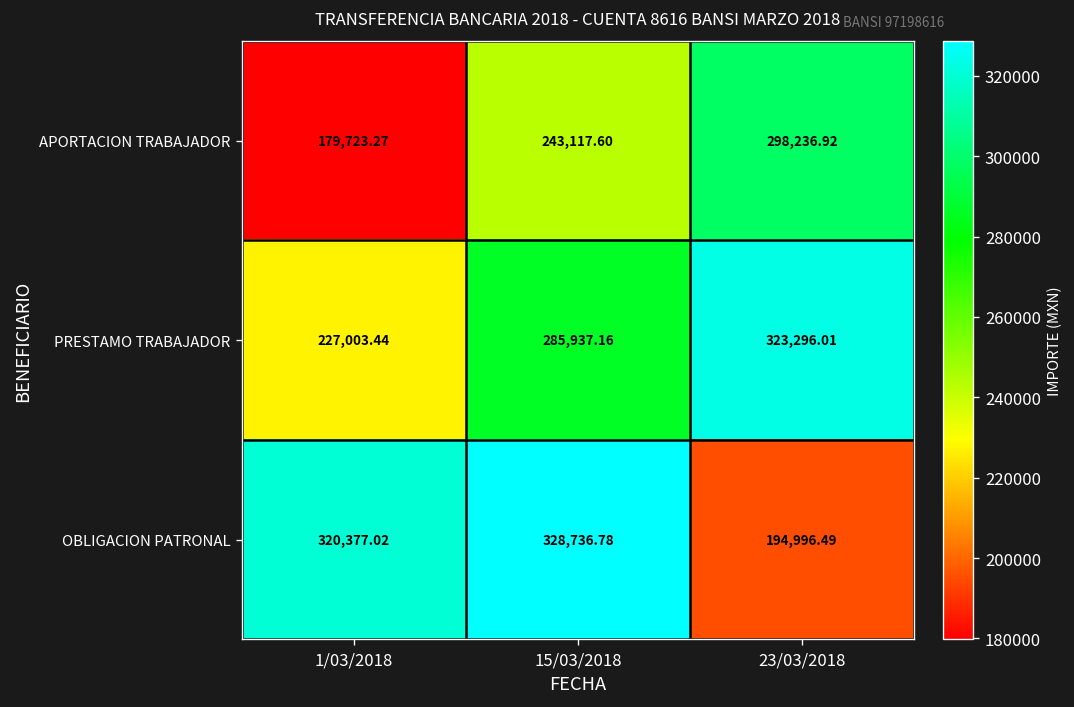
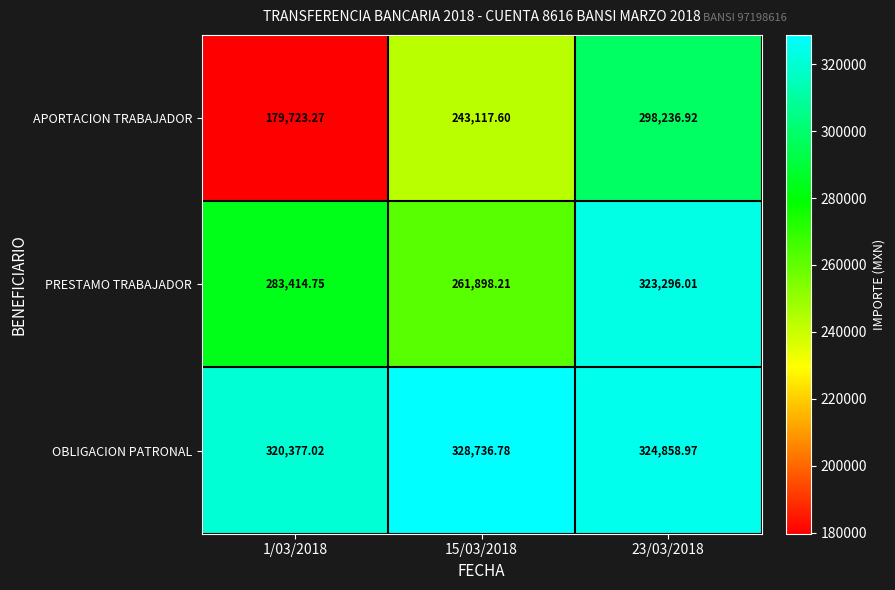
PRESTAMO TRABAJADOR, 1/03/2018: 227,003.44 -> 283,414.75
PRESTAMO TRABAJADOR, 15/03/2018: 285,937.16 -> 261,898.21
OBLIGACION PATRONAL, 23/03/2018: 194,996.49 -> 324,858.97
